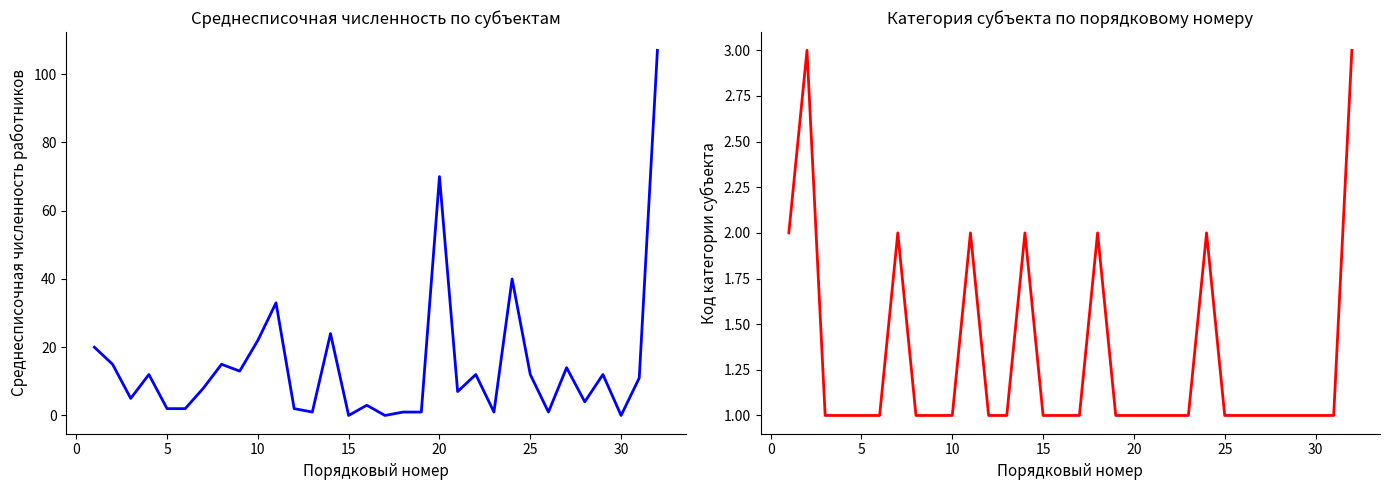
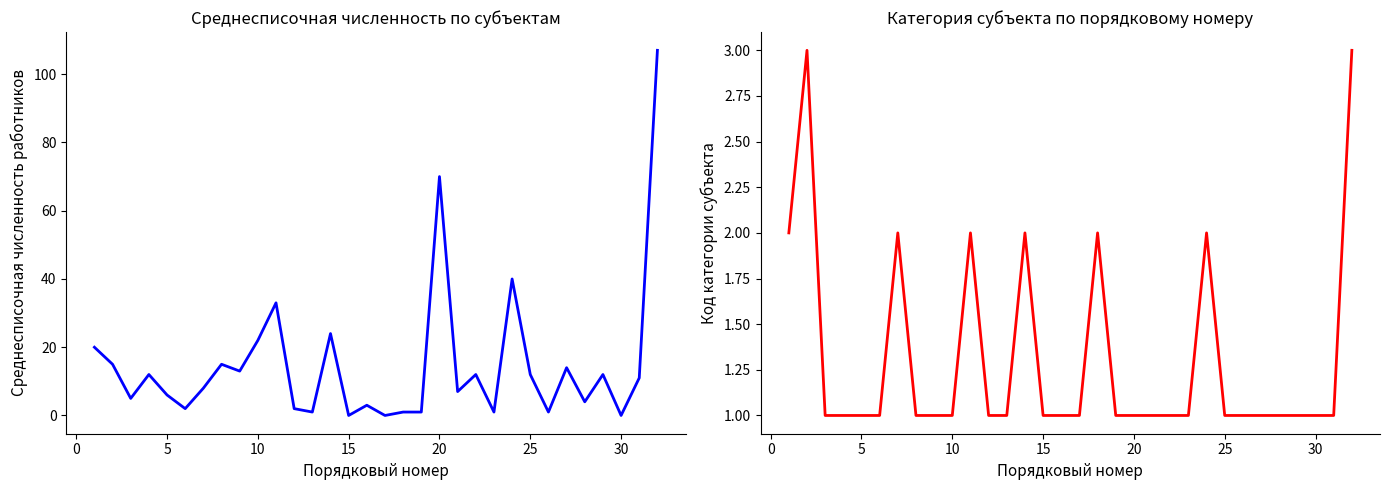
Среднесписочная численность по субъектам, 5: 2 -> 6
